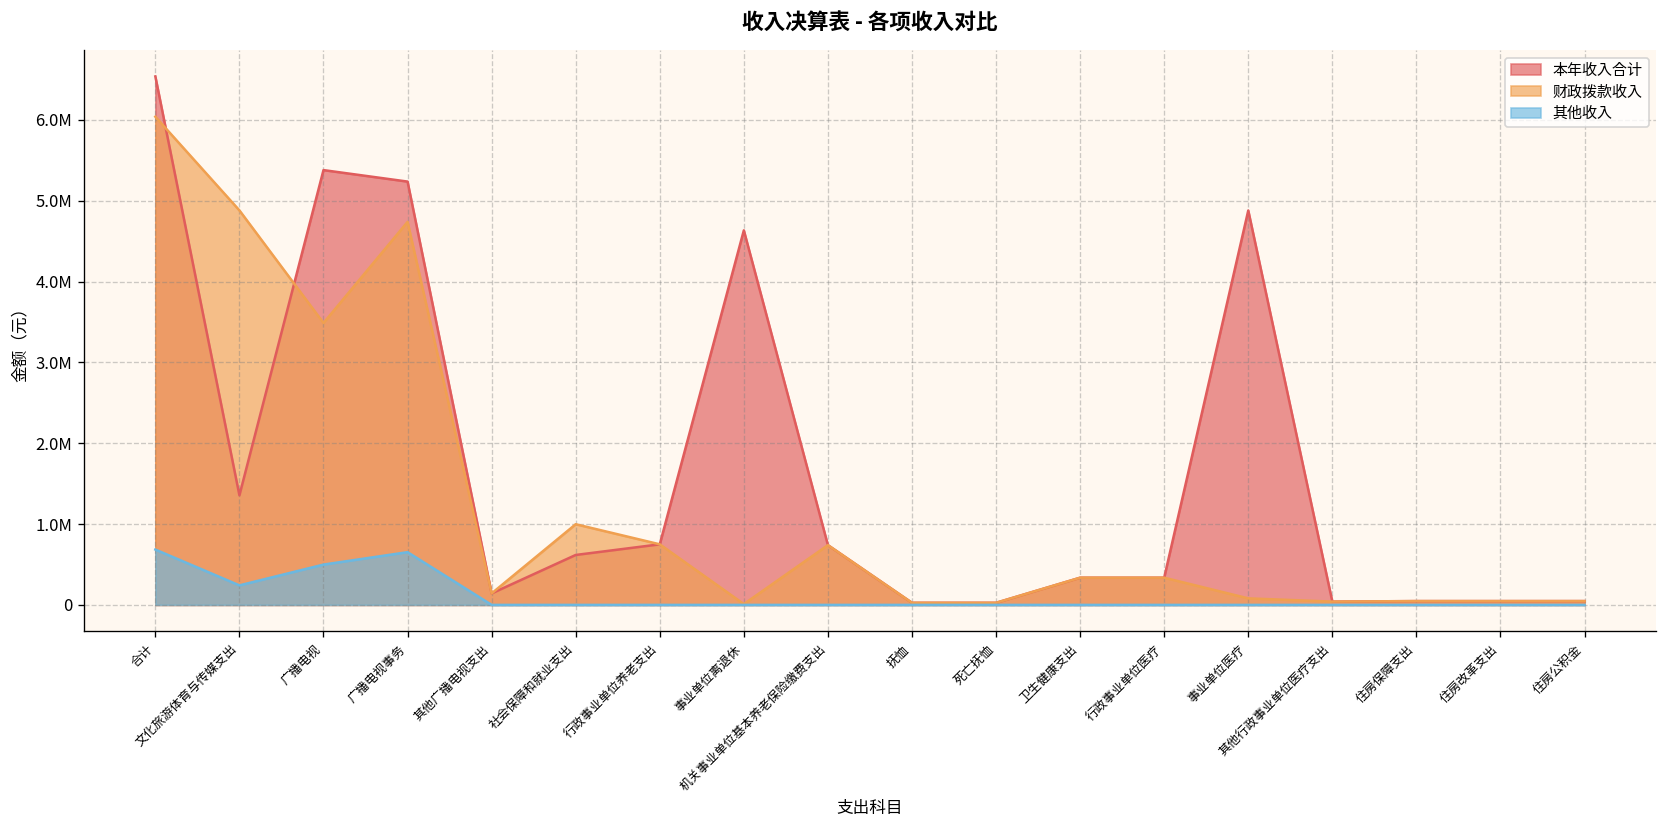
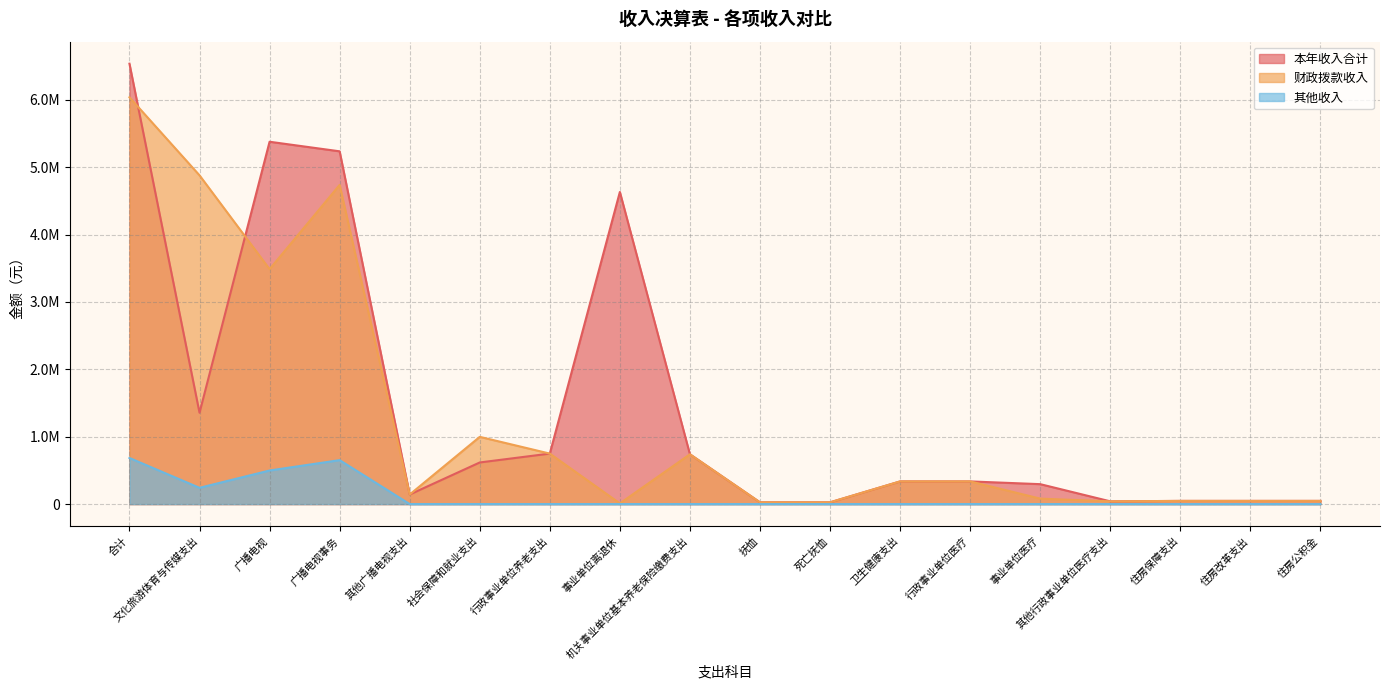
本年收入合计, 事业单位医疗: 4900000 -> 300000
